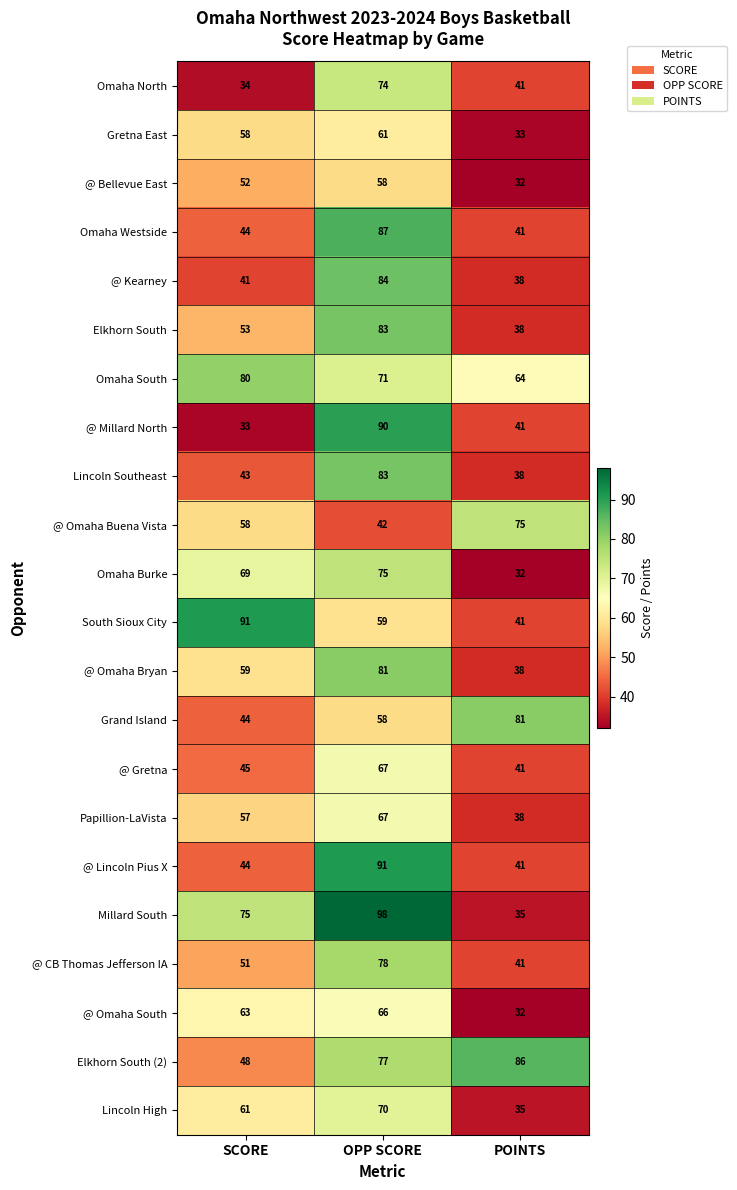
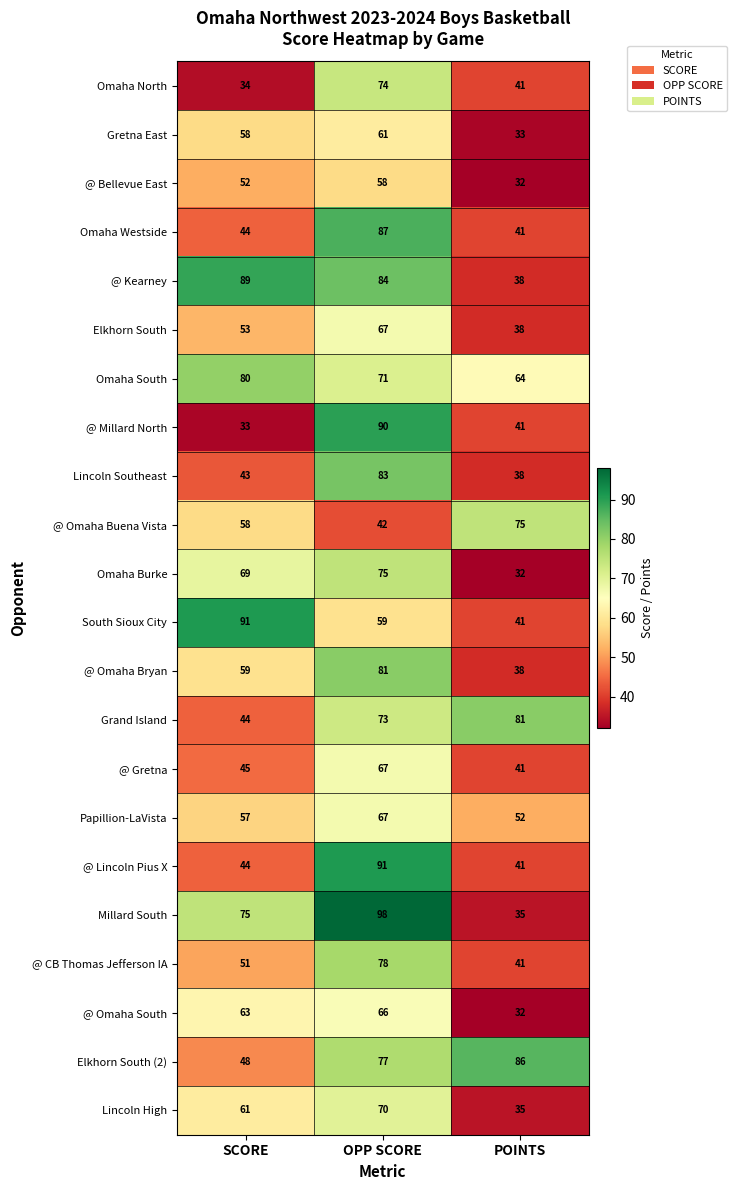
@ Kearney, SCORE: 41 -> 89
Elkhorn South, OPP SCORE: 83 -> 67
Grand Island, OPP SCORE: 58 -> 73
Papillion-LaVista, POINTS: 38 -> 52
